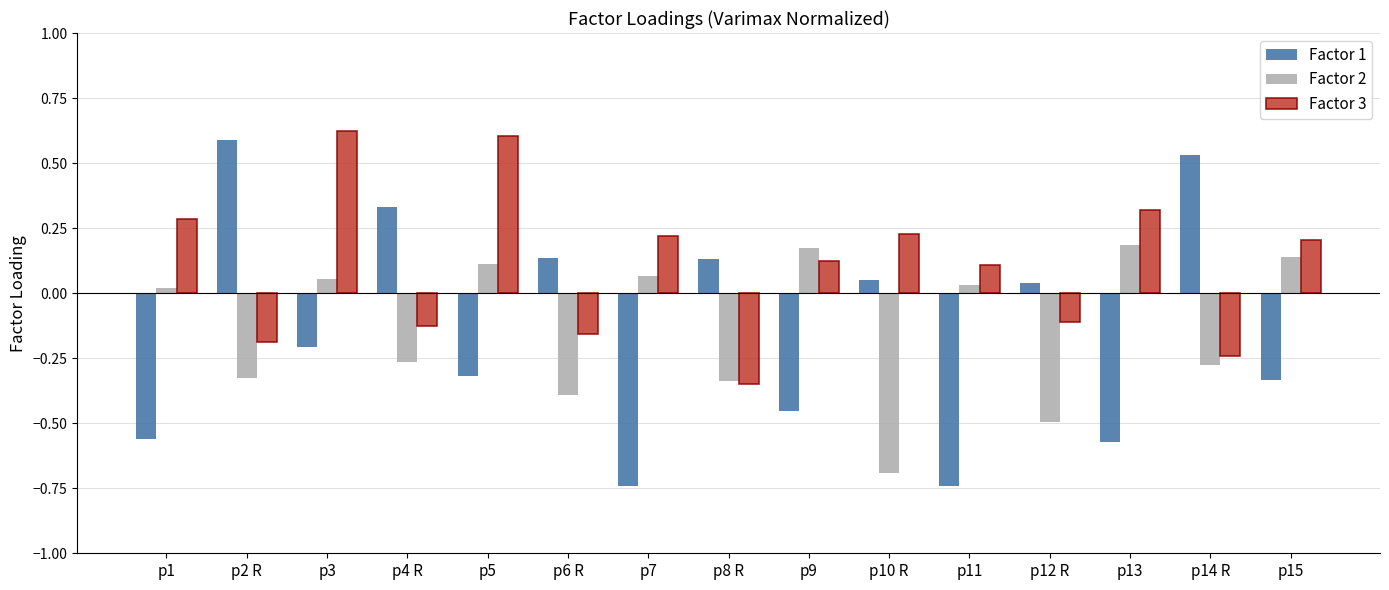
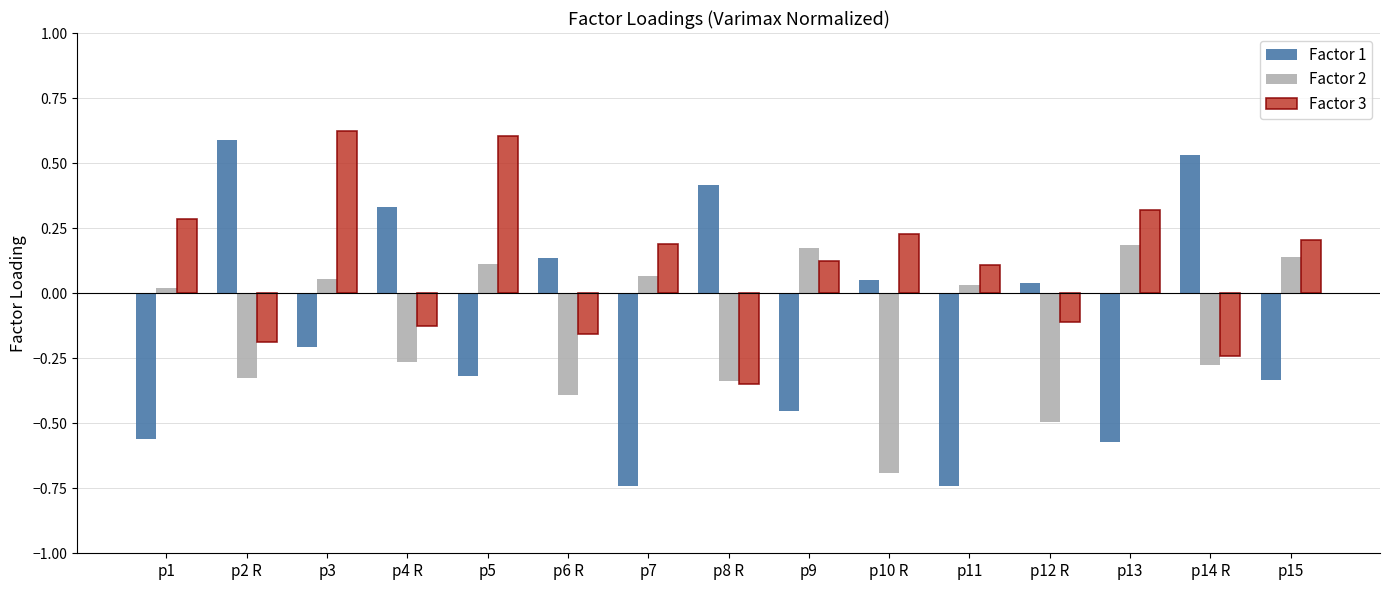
Factor 3, p7: 0.22 -> 0.19
Factor 1, p8 R: 0.13 -> 0.42
